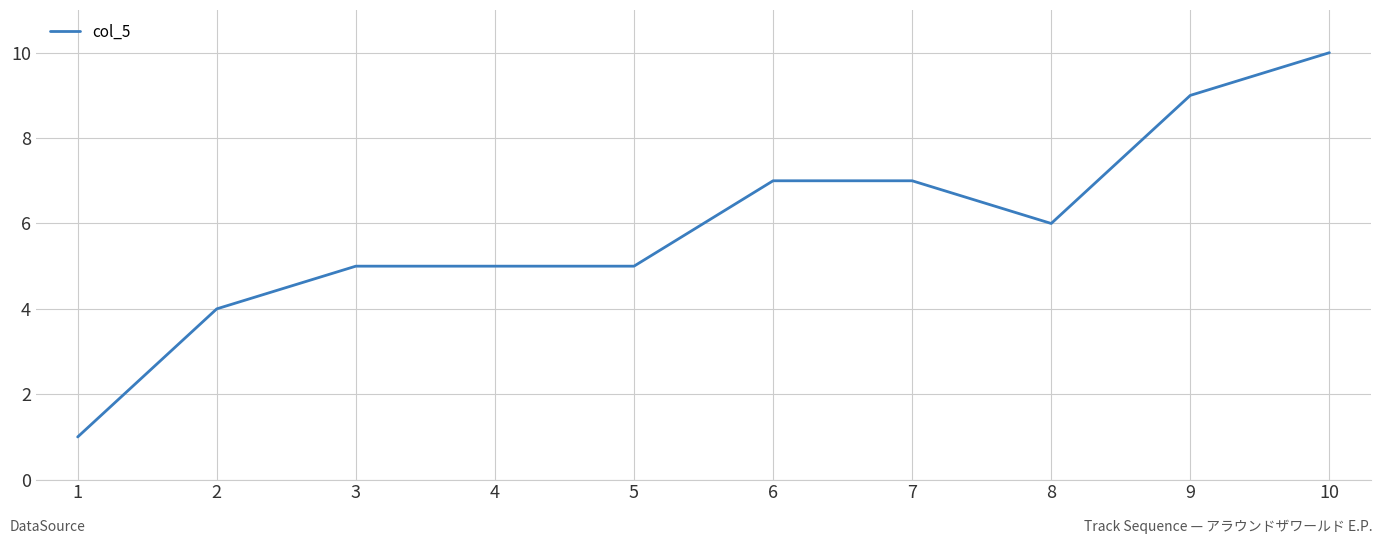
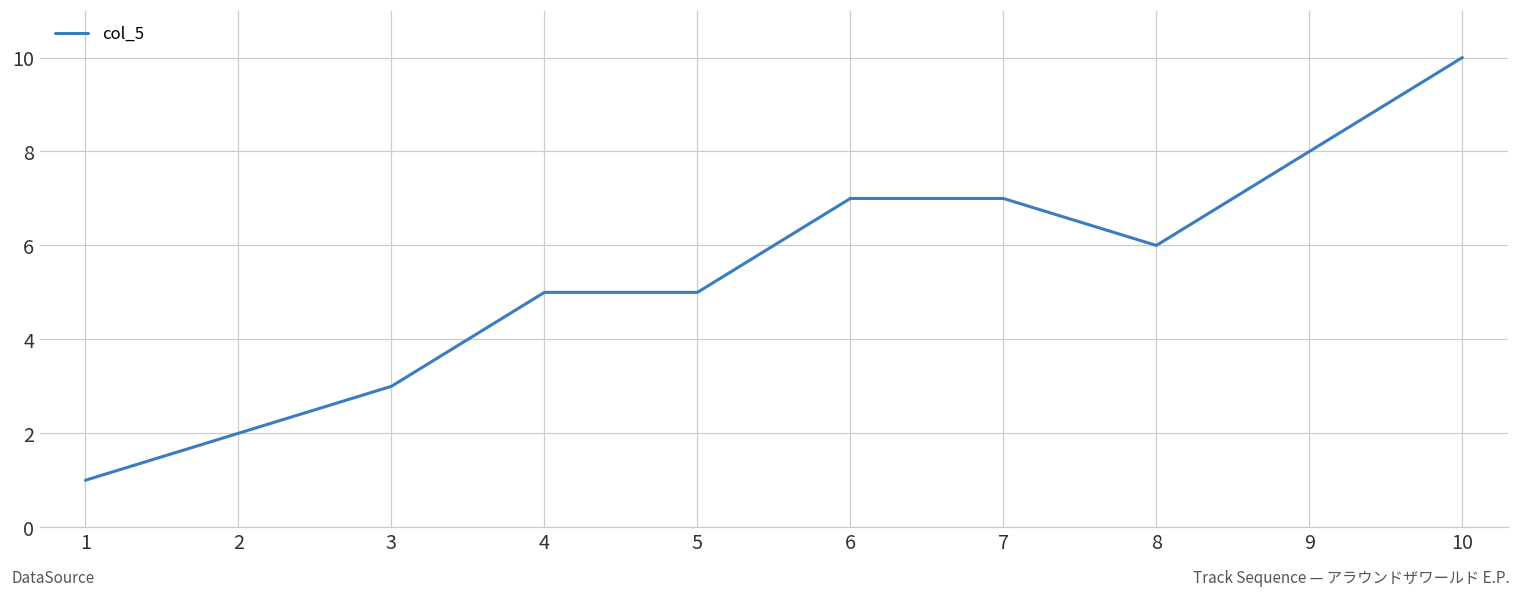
2: 4 -> 2
3: 5 -> 3
9: 9 -> 8
